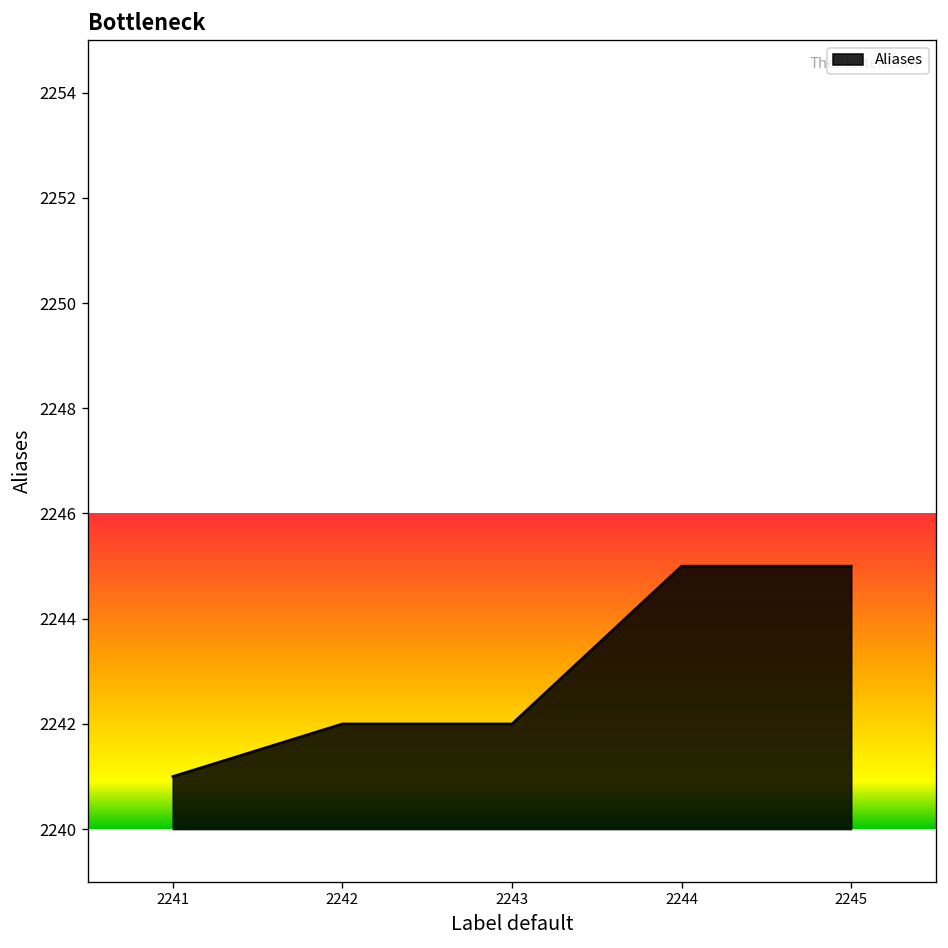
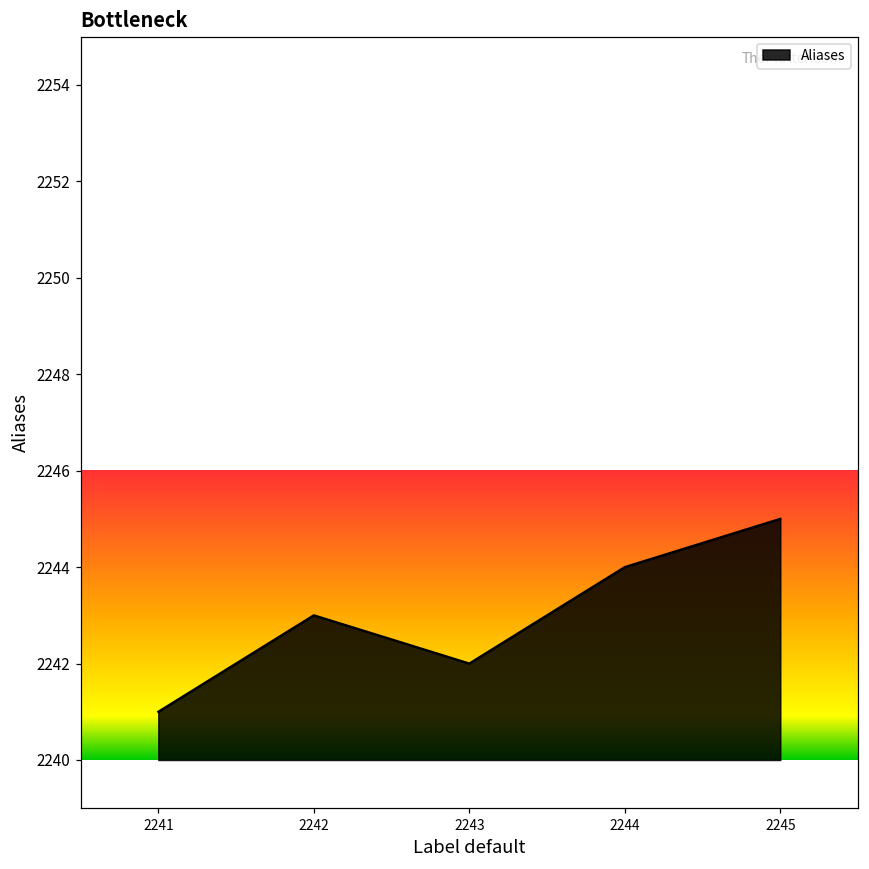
2242: 2242 -> 2243
2244: 2245 -> 2244
